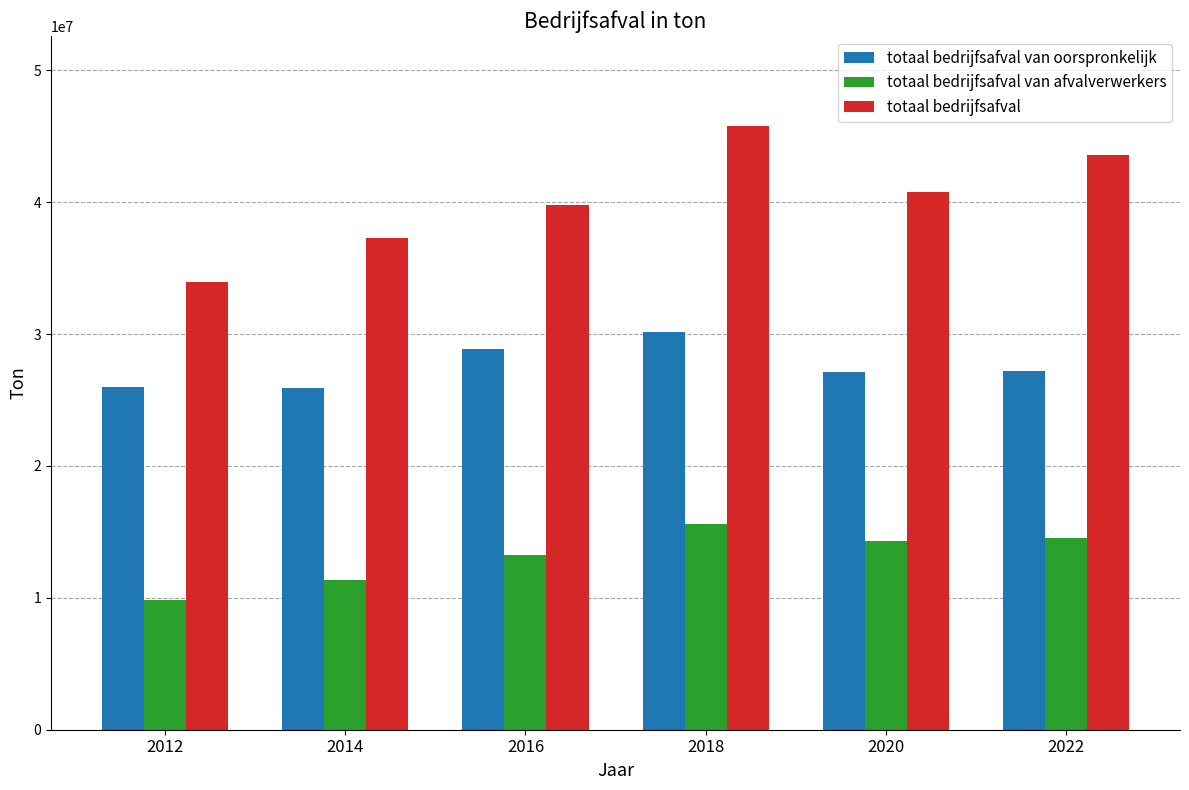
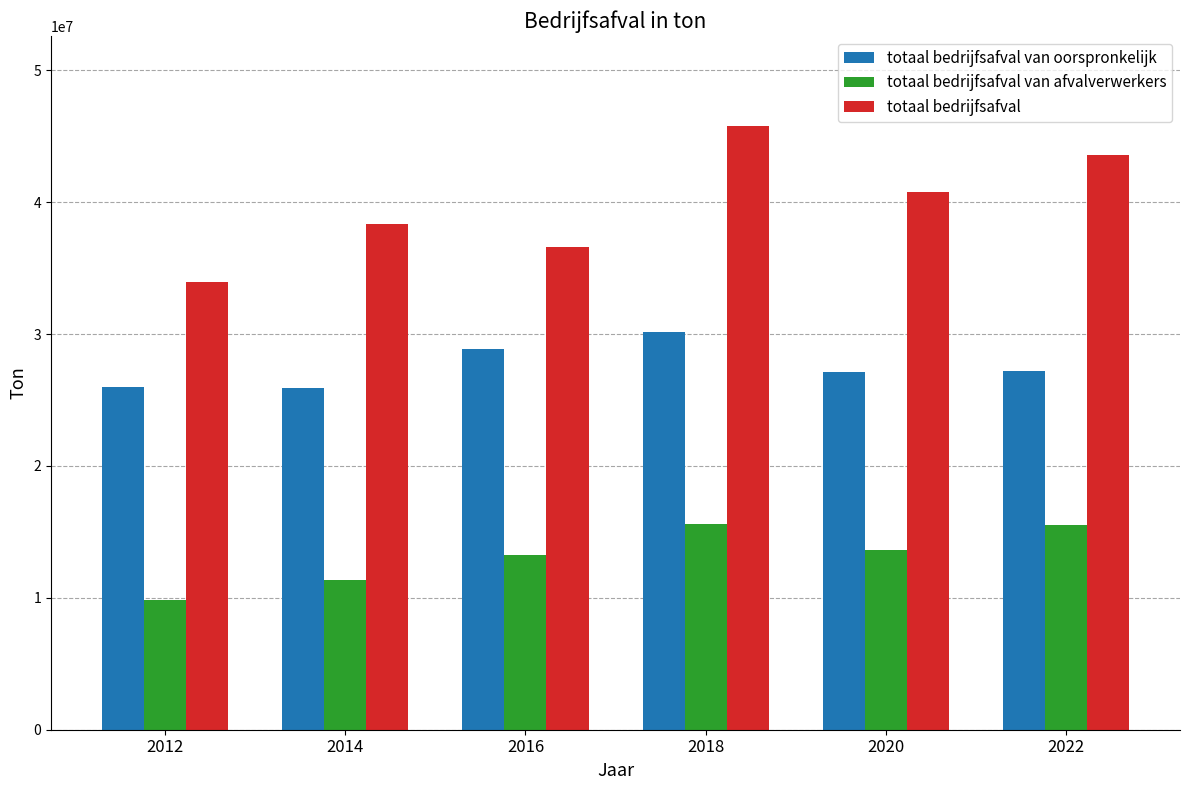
totaal bedrijfsafval, 2014: 37300000 -> 38300000
totaal bedrijfsafval, 2016: 39800000 -> 36600000
totaal bedrijfsafval van afvalverwerkers, 2020: 14300000 -> 13700000
totaal bedrijfsafval van afvalverwerkers, 2022: 14500000 -> 15500000
